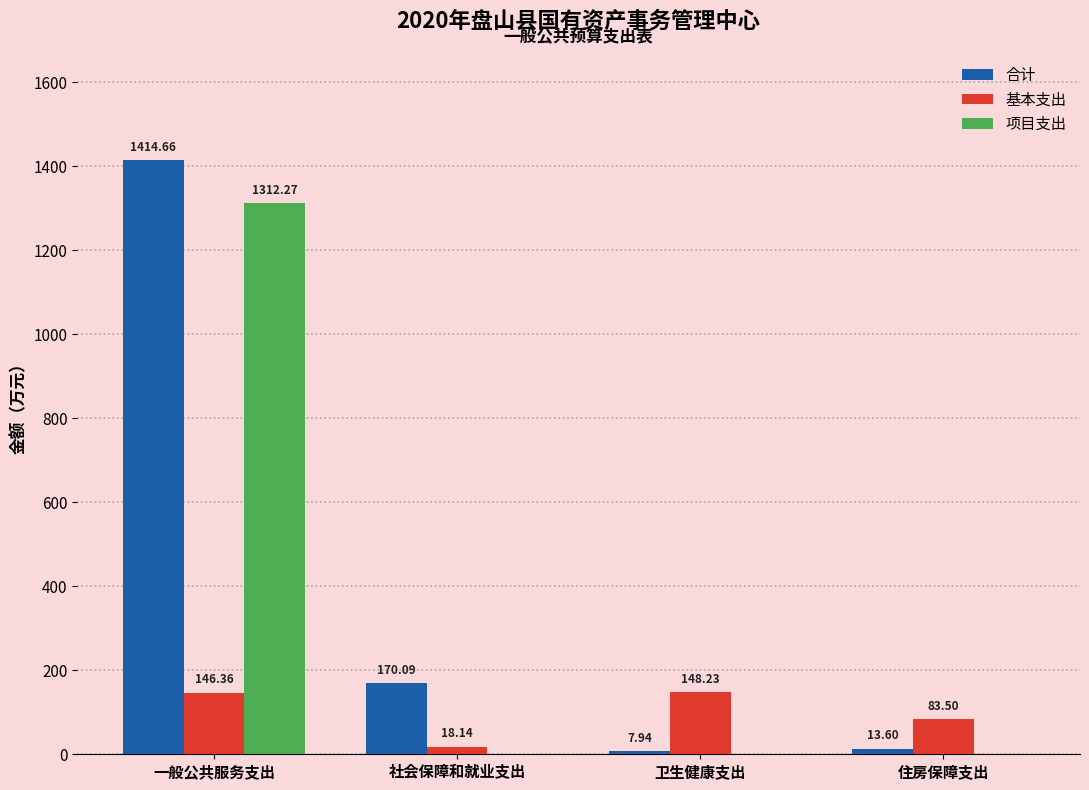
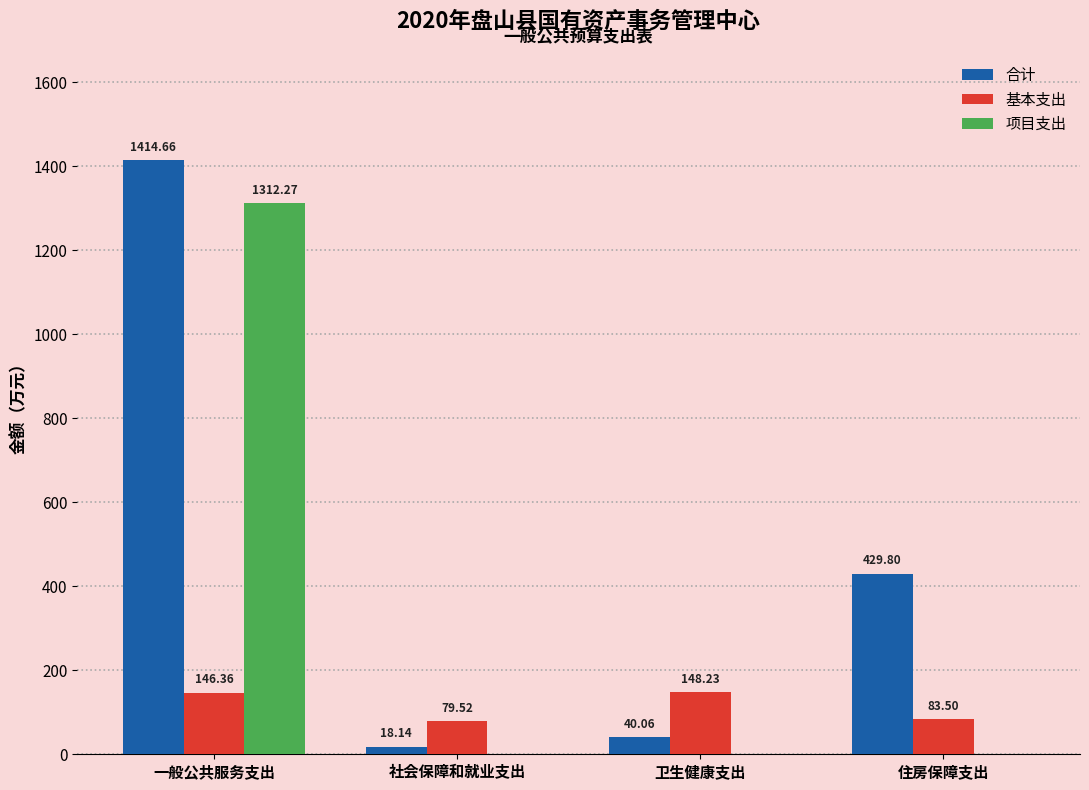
合计, 社会保障和就业支出: 170.09 -> 18.14
基本支出, 社会保障和就业支出: 18.14 -> 79.52
合计, 卫生健康支出: 7.94 -> 40.06
合计, 住房保障支出: 13.60 -> 429.80
